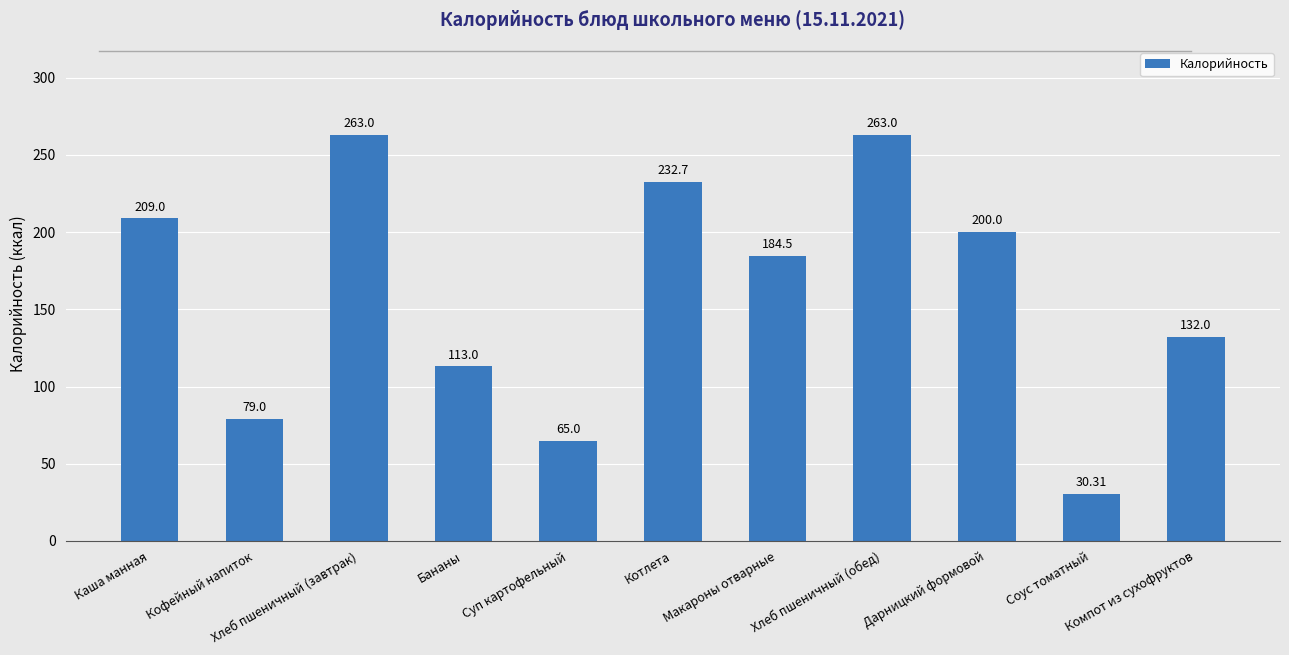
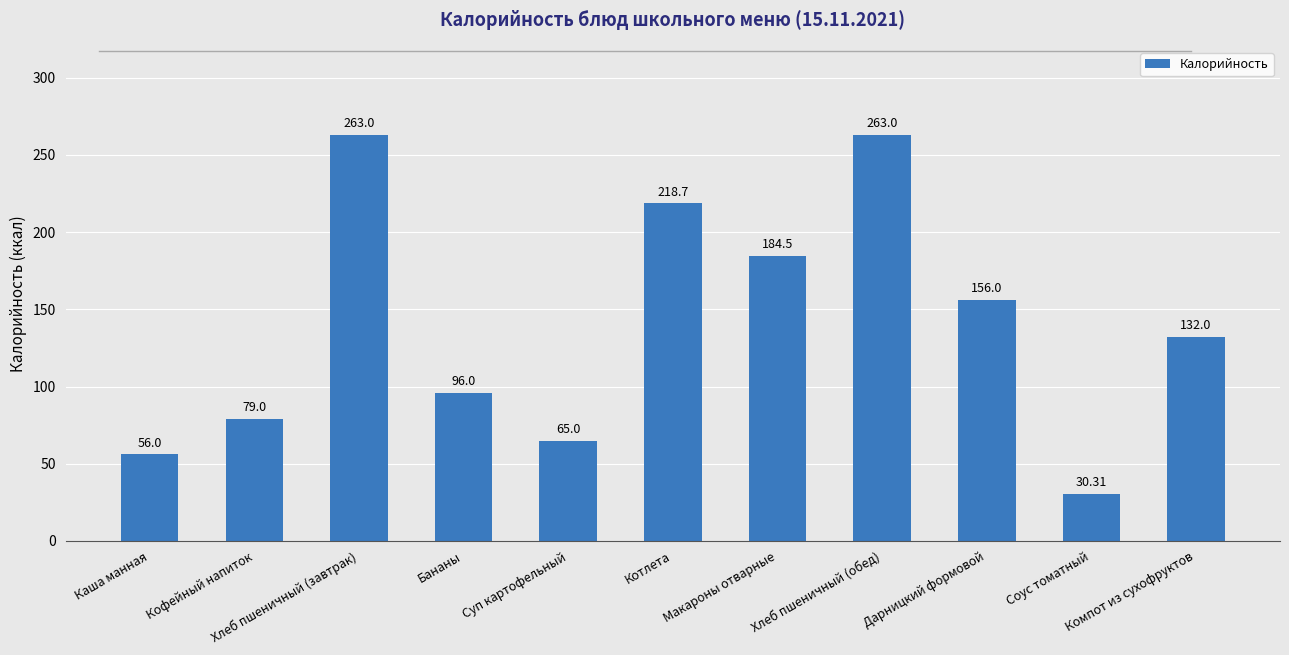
Каша манная: 209.0 -> 56.0
Бананы: 113.0 -> 96.0
Котлета: 232.7 -> 218.7
Дарницкий формовой: 200.0 -> 156.0
